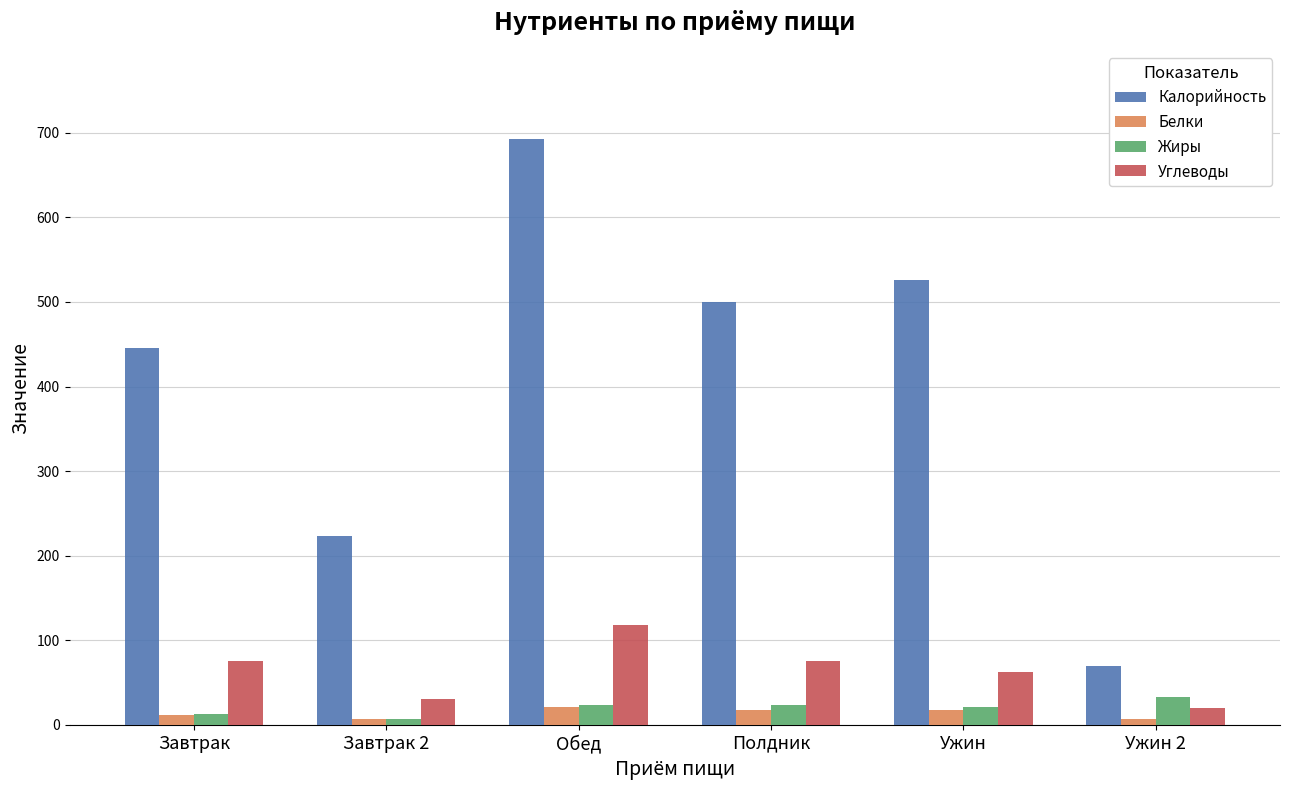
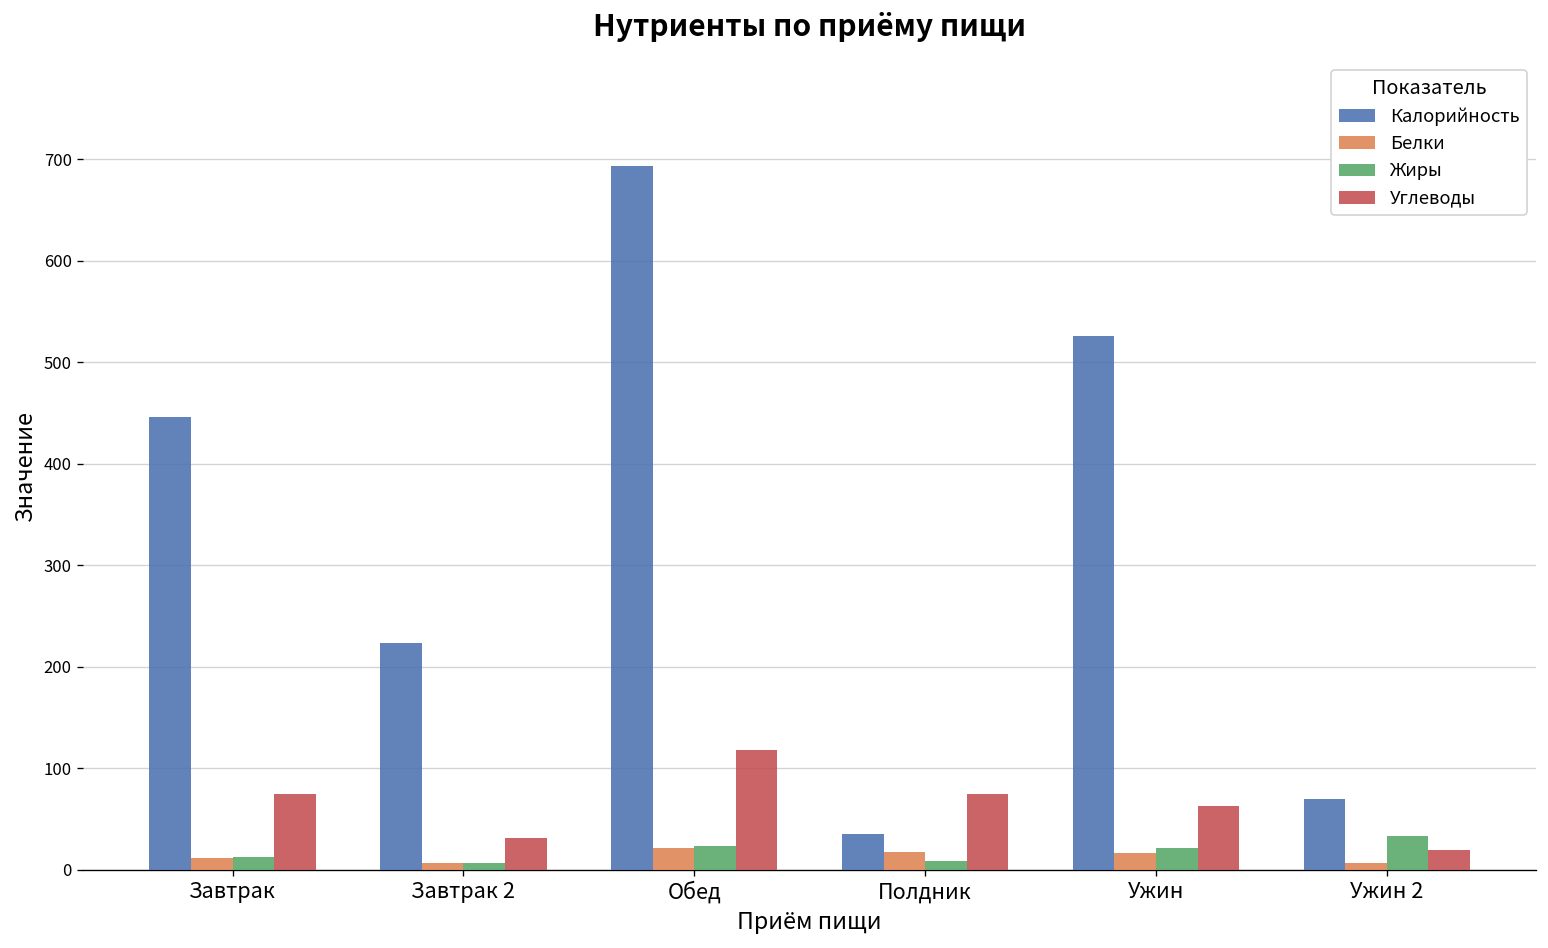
Калорийность, Полдник: 500 -> 40
Жиры, Полдник: 20 -> 10
